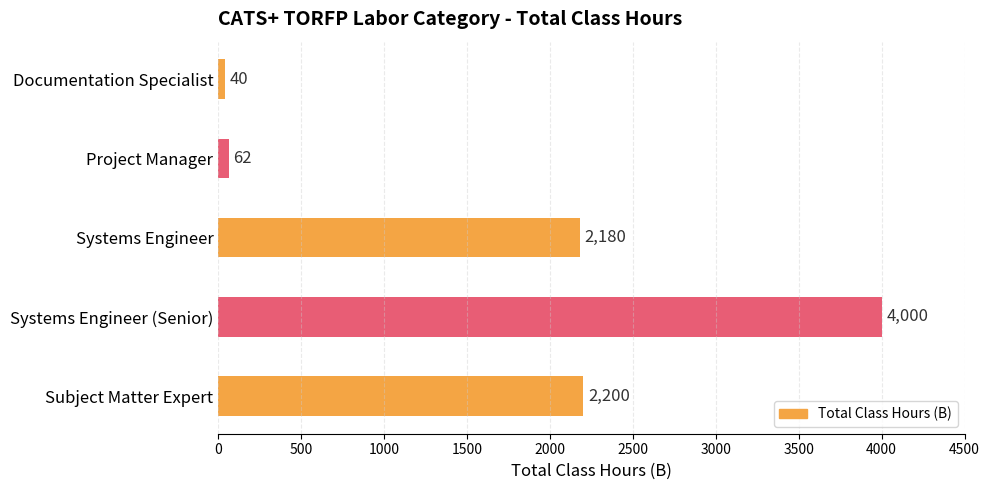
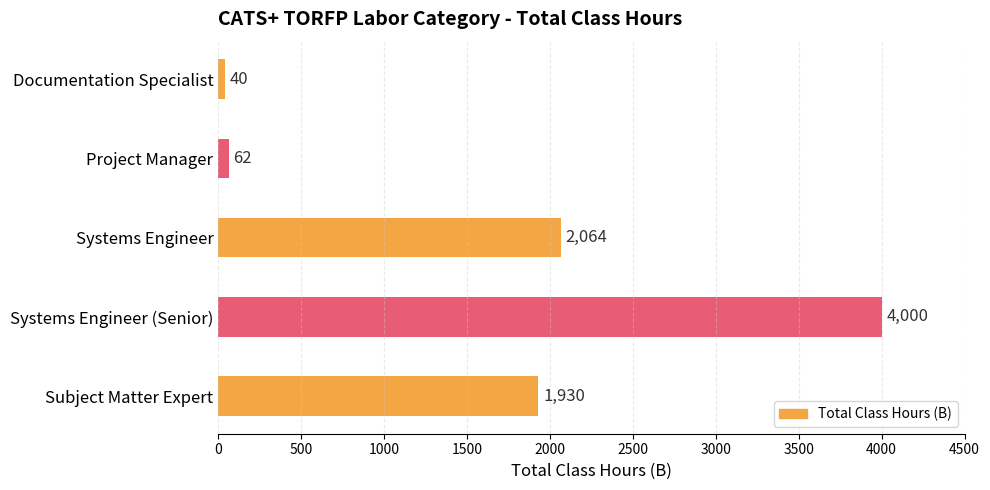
Systems Engineer: 2,180 -> 2,064
Subject Matter Expert: 2,200 -> 1,930
